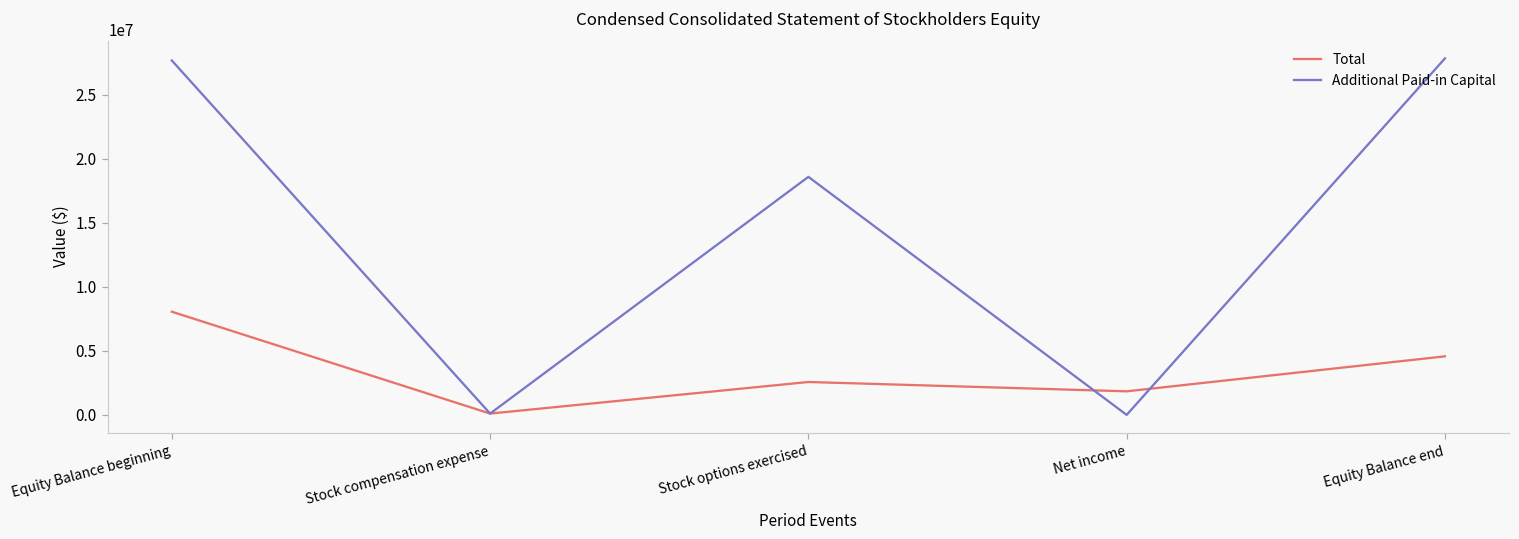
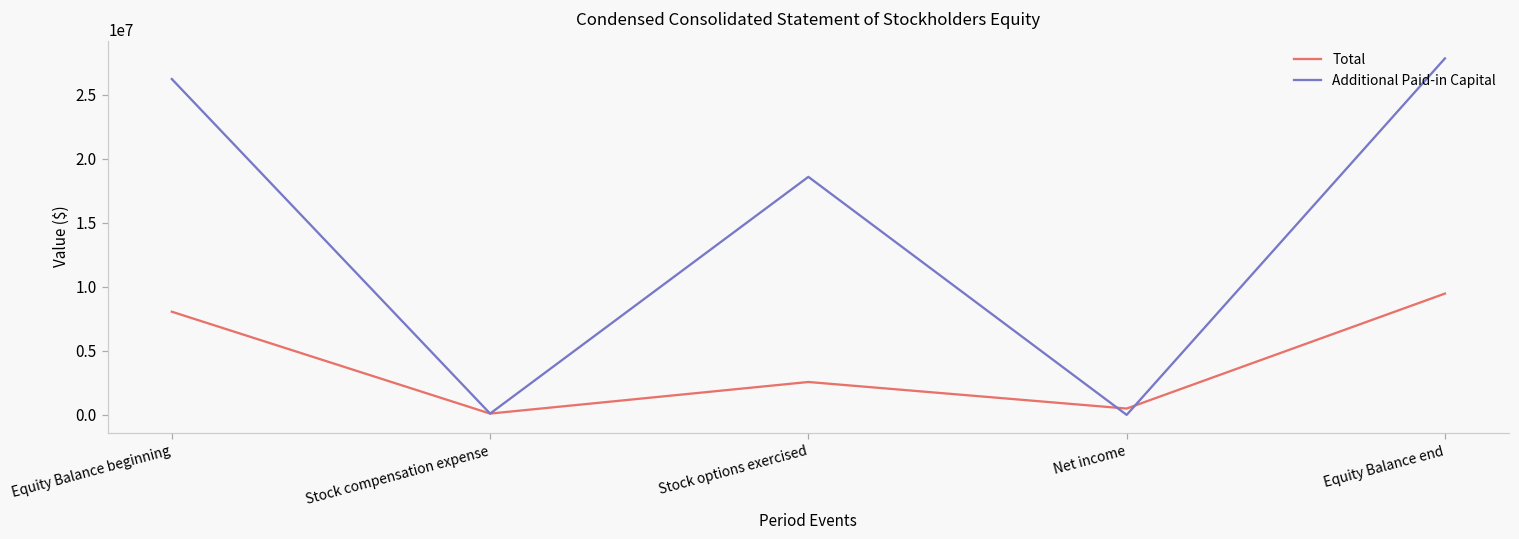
Additional Paid-in Capital, Equity Balance beginning: 27700000 -> 26200000
Total, Net income: 1800000 -> 500000
Total, Equity Balance end: 4600000 -> 9500000
